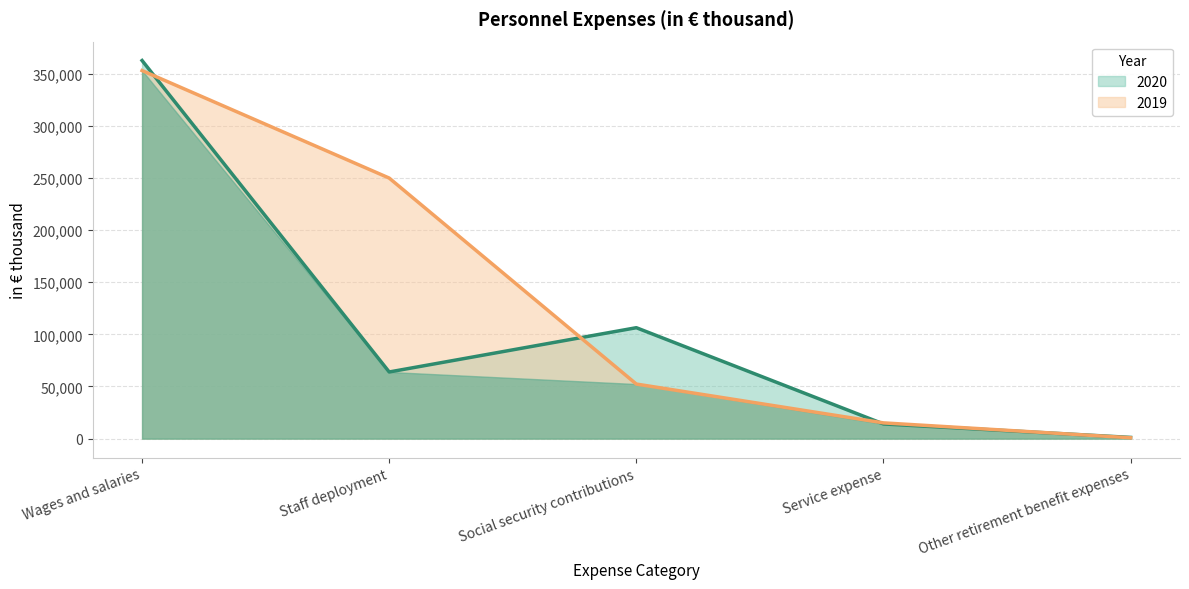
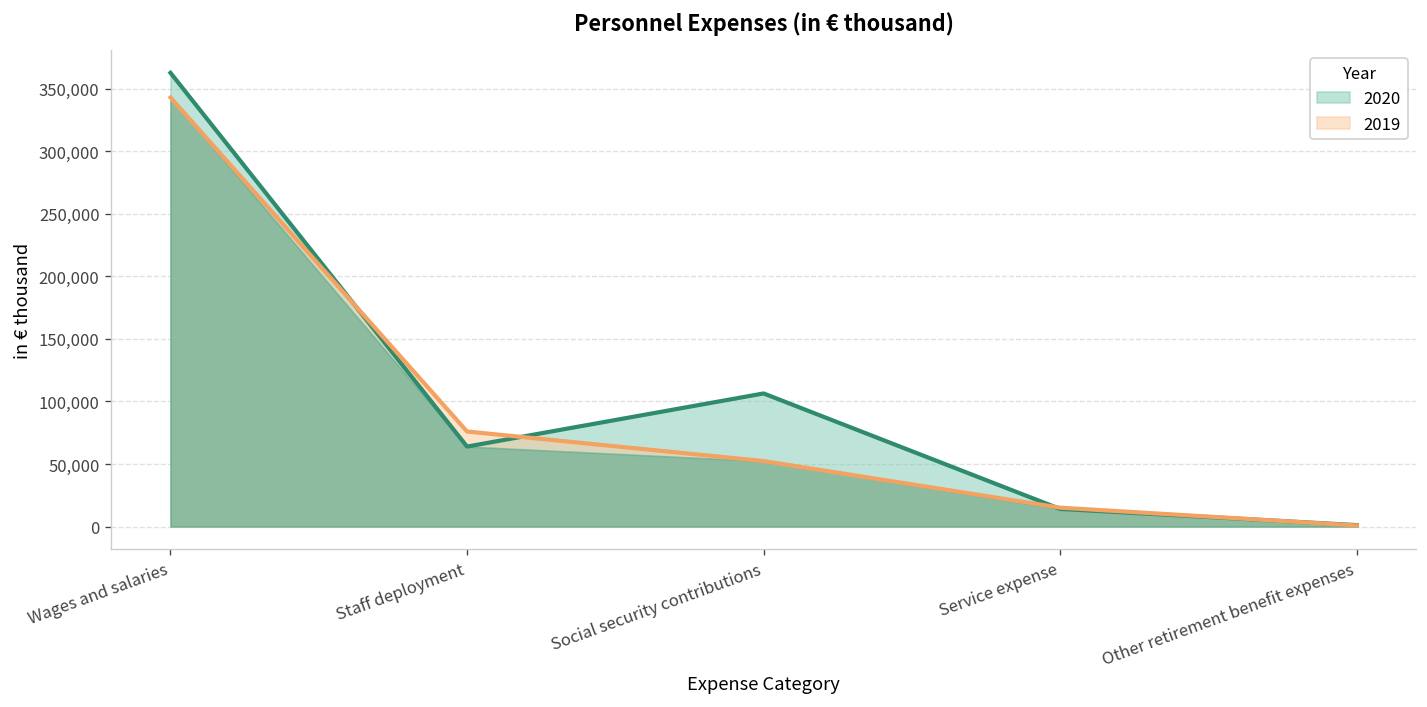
2019, Wages and salaries: 353,000 -> 343,000
2019, Staff deployment: 250,000 -> 76,000
